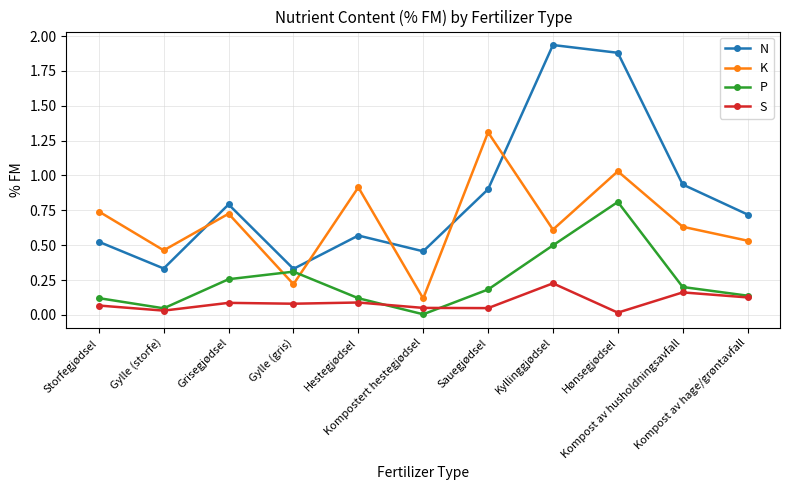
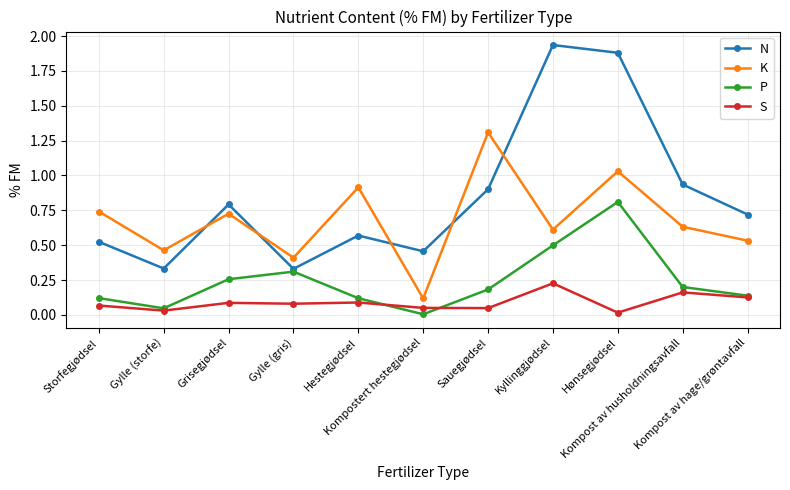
K, Gylle (gris): 0.22 -> 0.41
